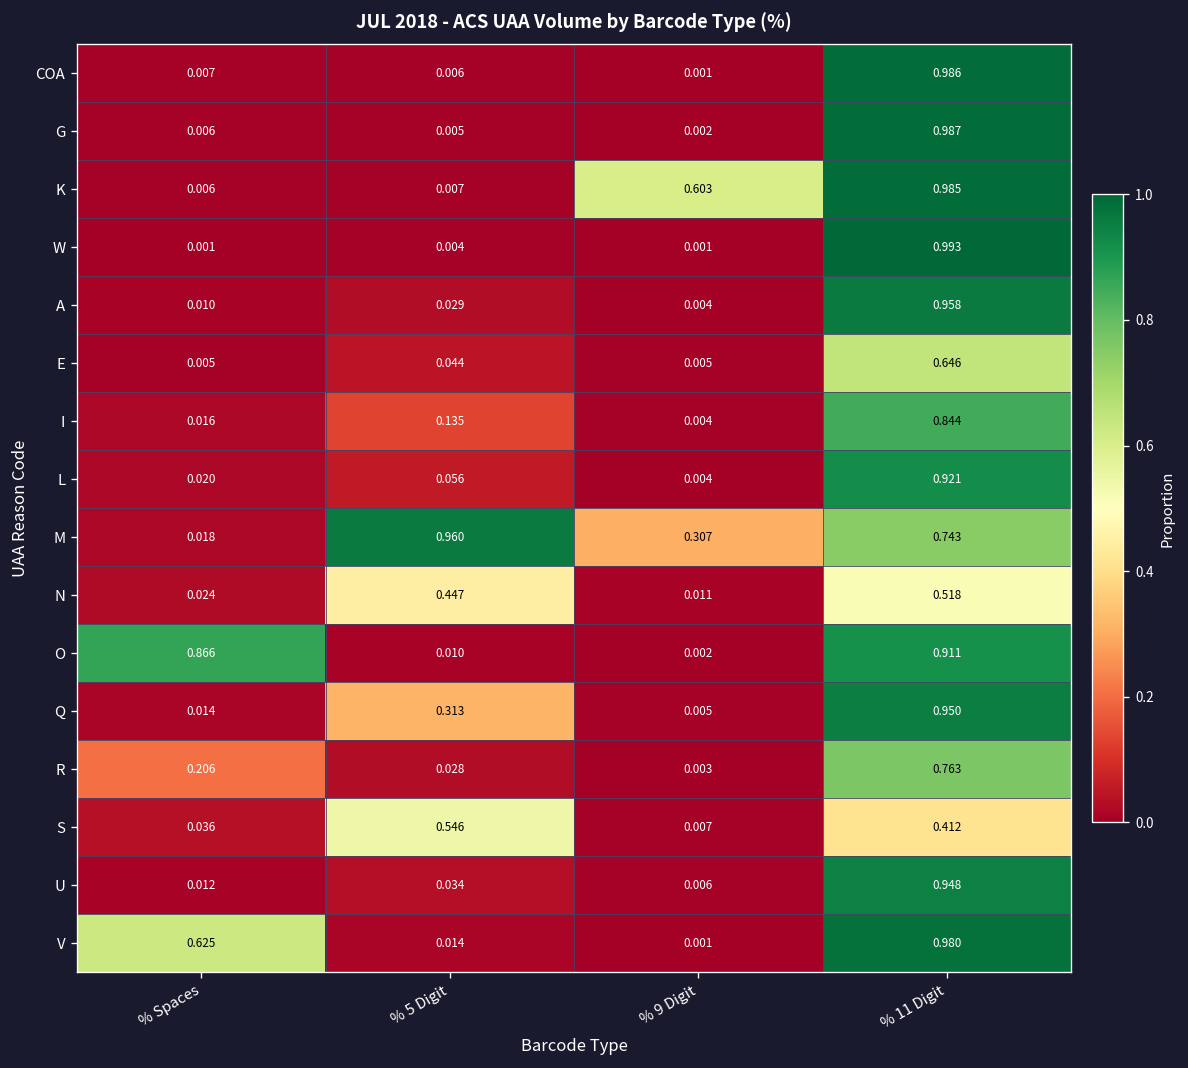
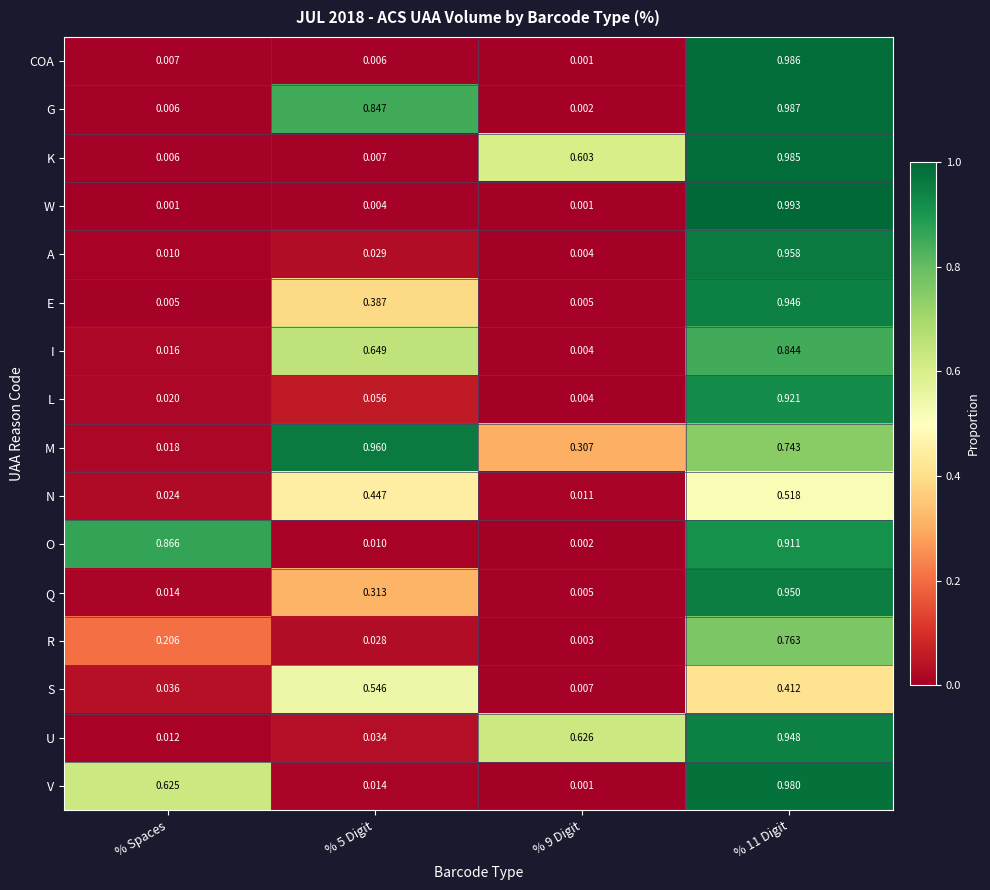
G, % 5 Digit: 0.005 -> 0.847
E, % 5 Digit: 0.044 -> 0.387
E, % 11 Digit: 0.646 -> 0.946
I, % 5 Digit: 0.135 -> 0.649
U, % 9 Digit: 0.006 -> 0.626
